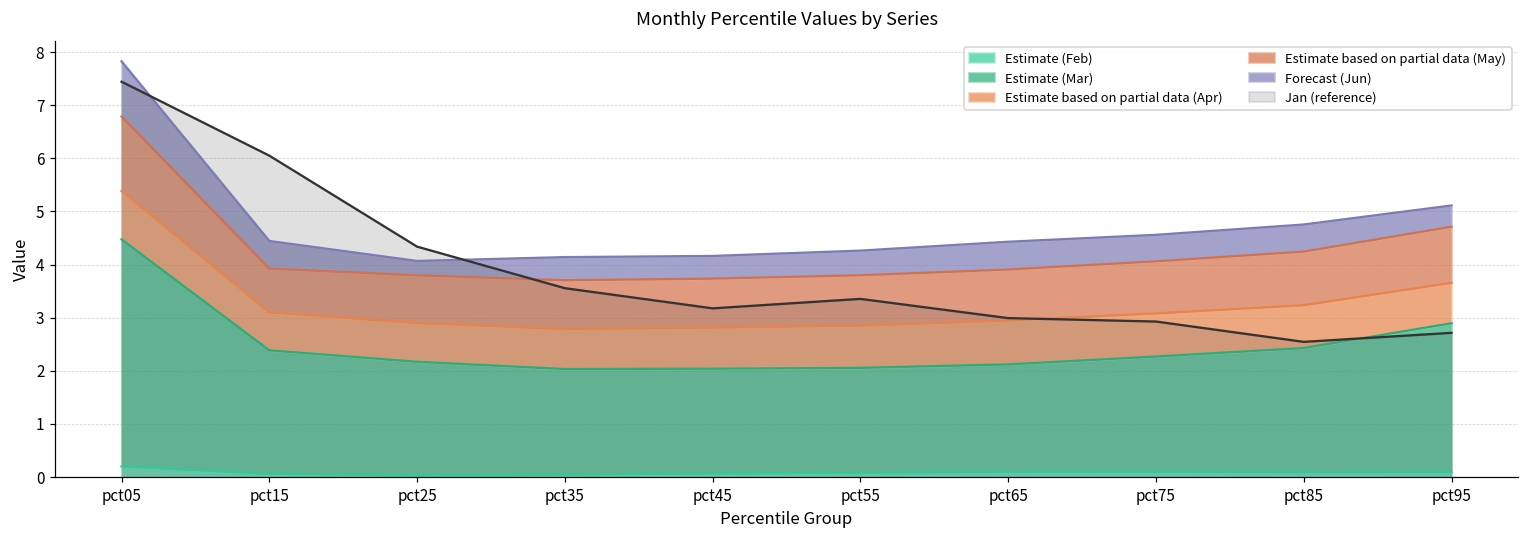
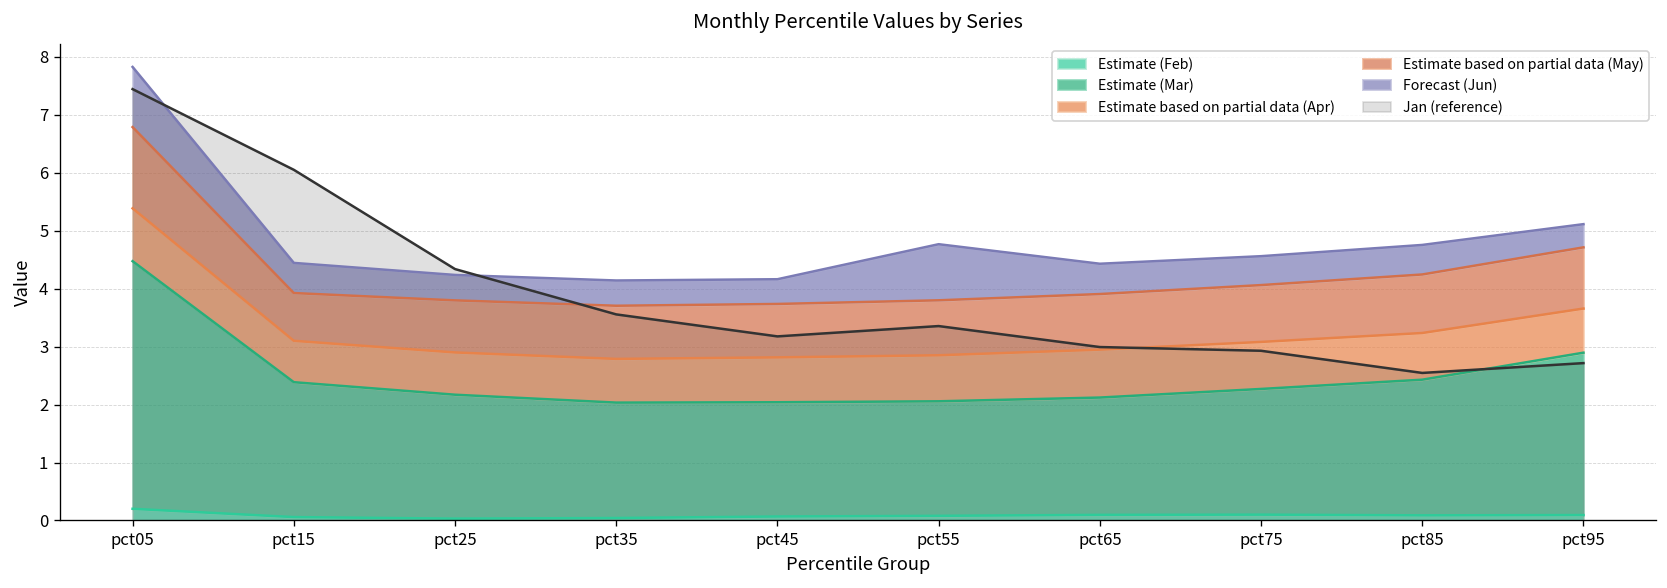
Forecast (Jun), pct25: 0.3 -> 0.4
Forecast (Jun), pct55: 0.5 -> 1.0
